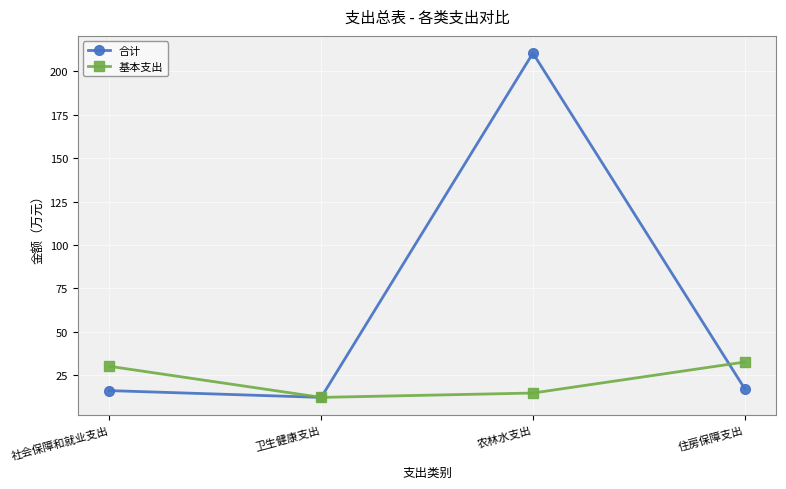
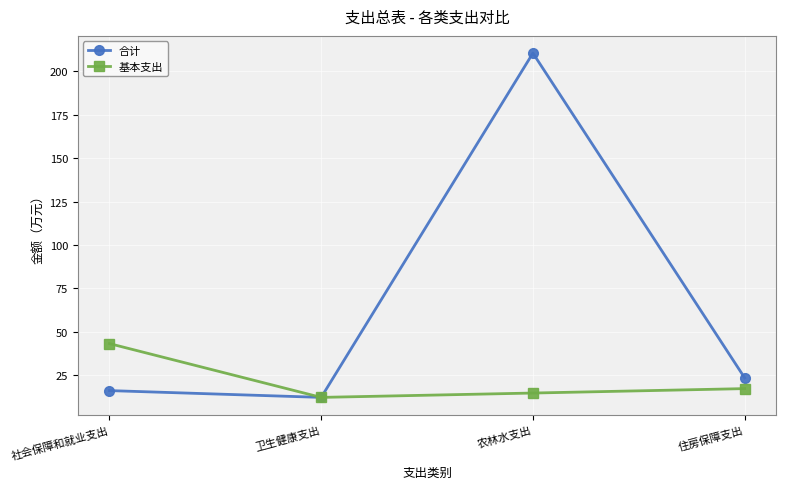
基本支出, 社会保障和就业支出: 30 -> 43
合计, 住房保障支出: 17 -> 24
基本支出, 住房保障支出: 33 -> 17
